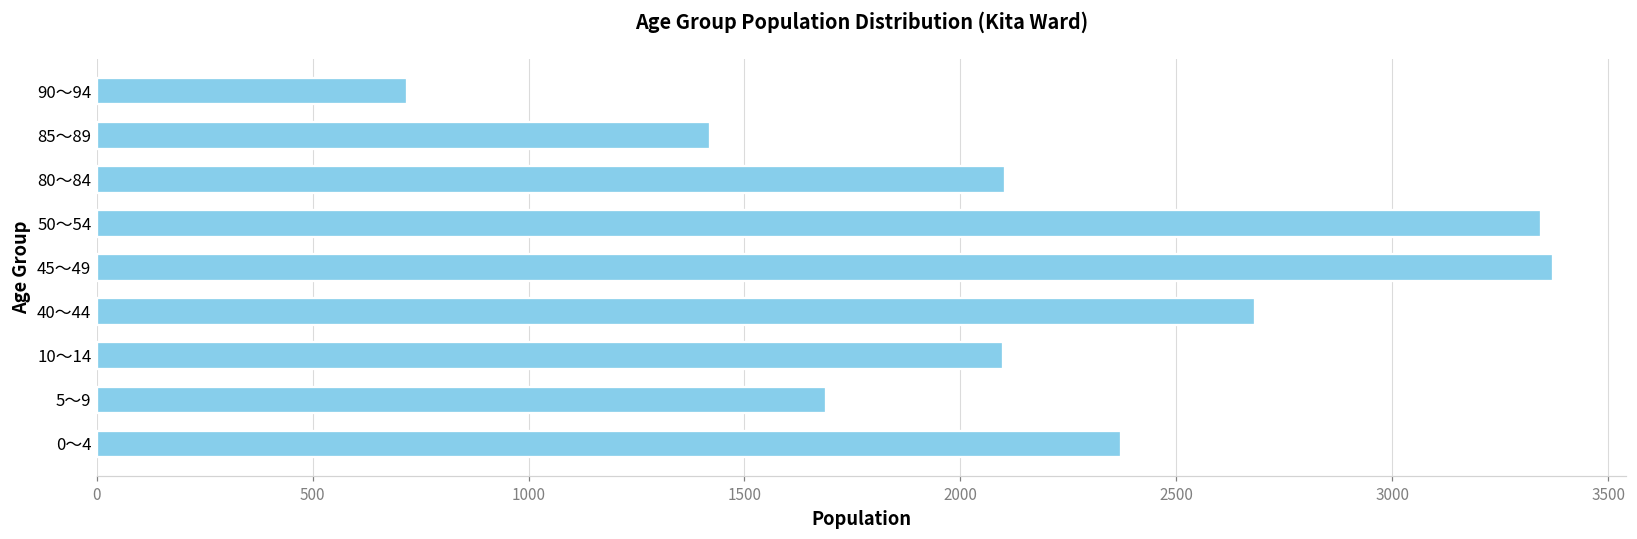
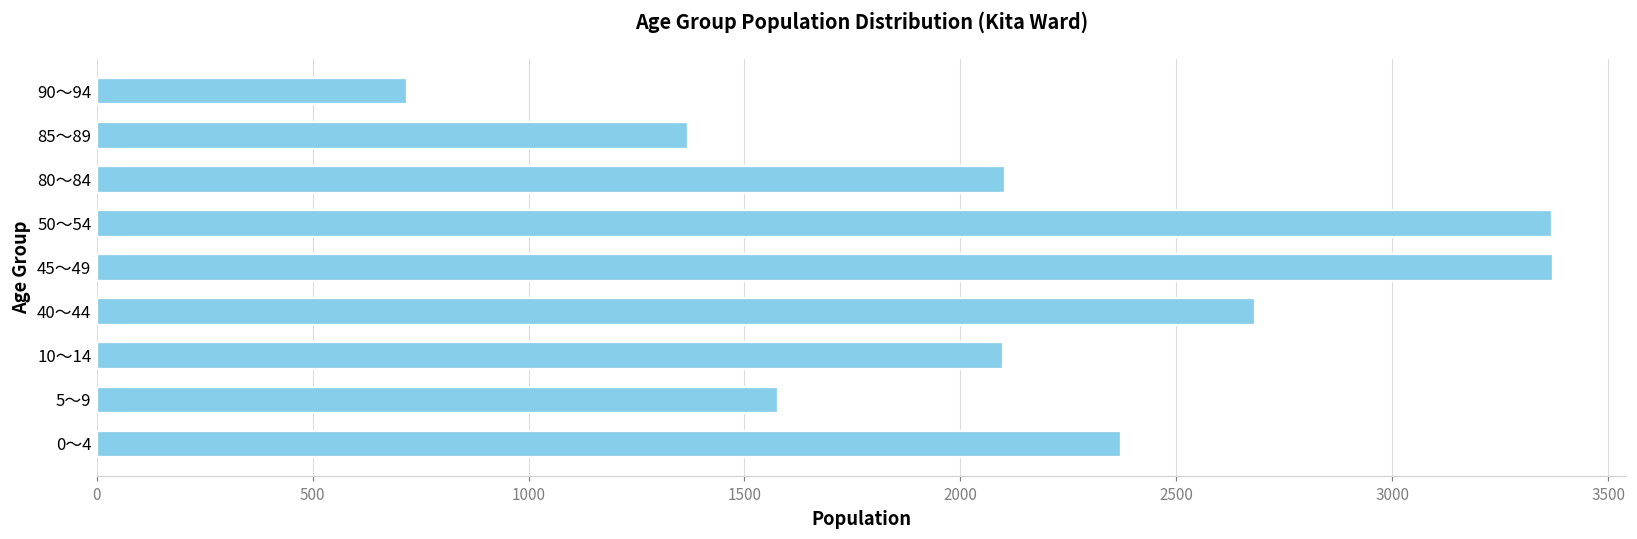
85～89: 1420 -> 1370
50～54: 3350 -> 3370
5～9: 1690 -> 1580
